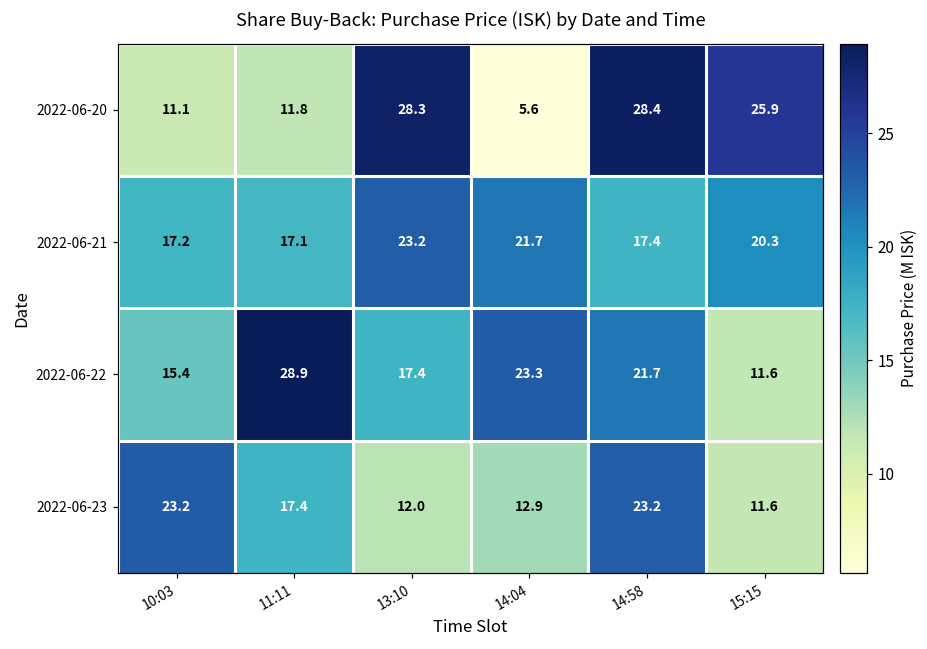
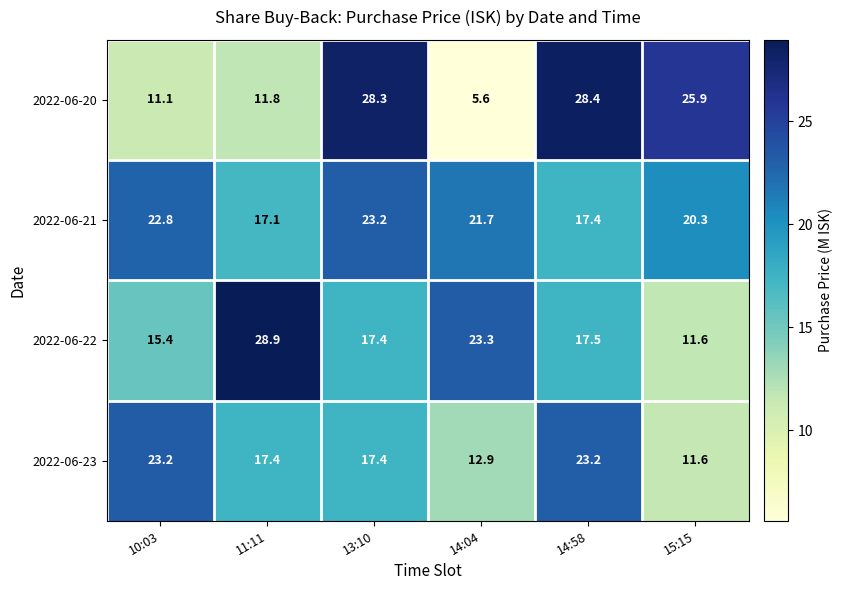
2022-06-21, 10:03: 17.2 -> 22.8
2022-06-22, 14:58: 21.7 -> 17.5
2022-06-23, 13:10: 12.0 -> 17.4
